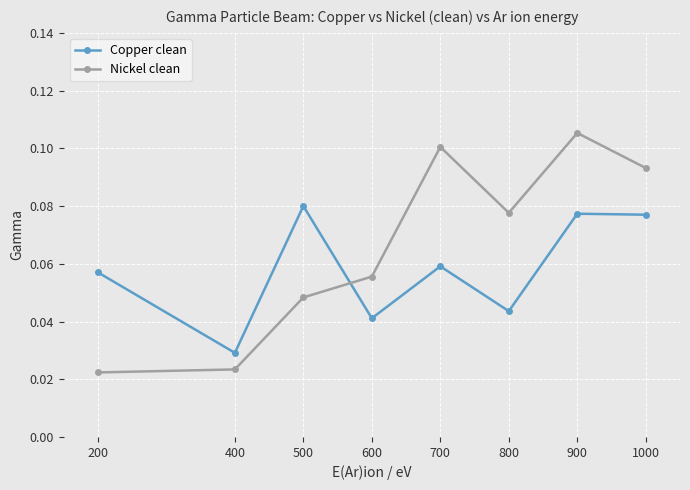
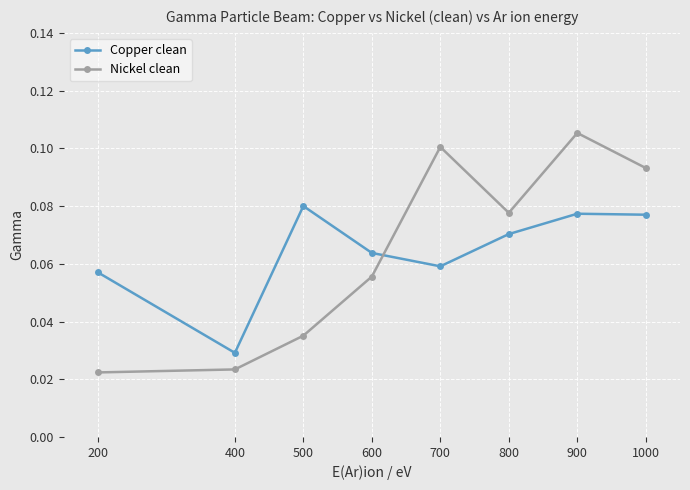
Nickel clean, 500: 0.048 -> 0.035
Copper clean, 600: 0.041 -> 0.064
Copper clean, 800: 0.044 -> 0.070
